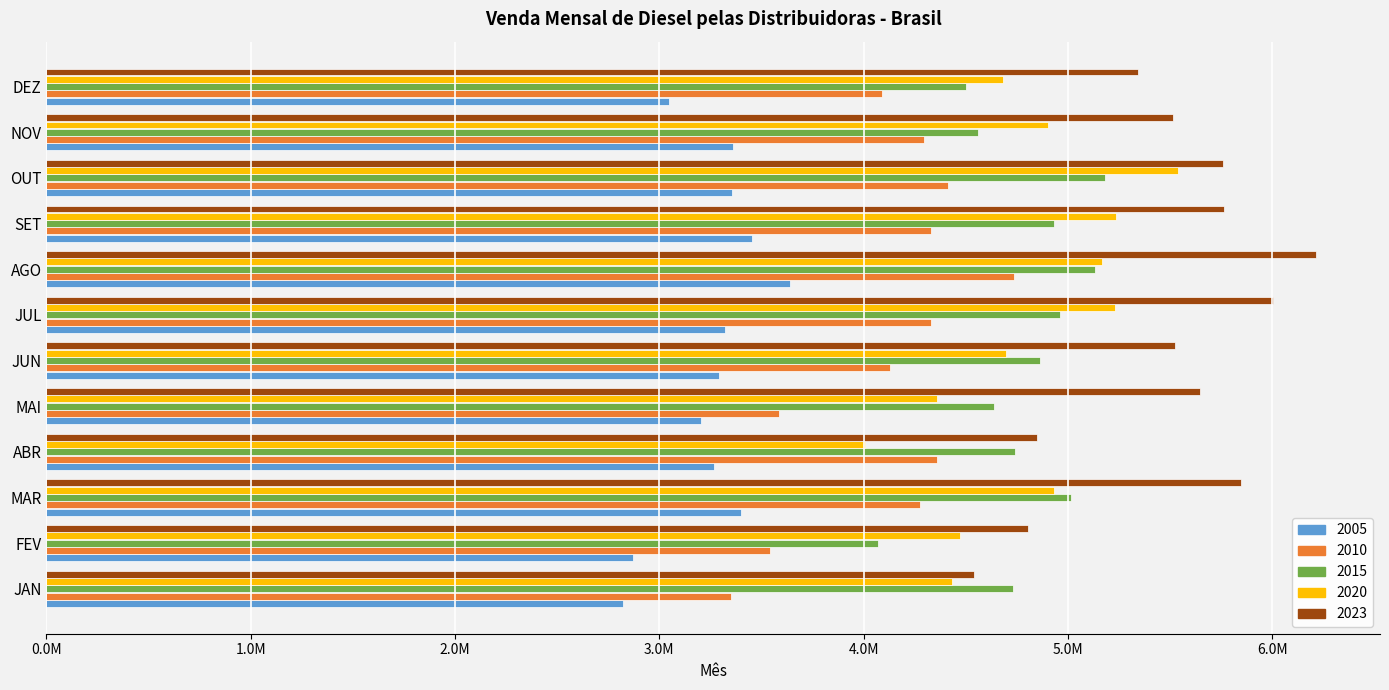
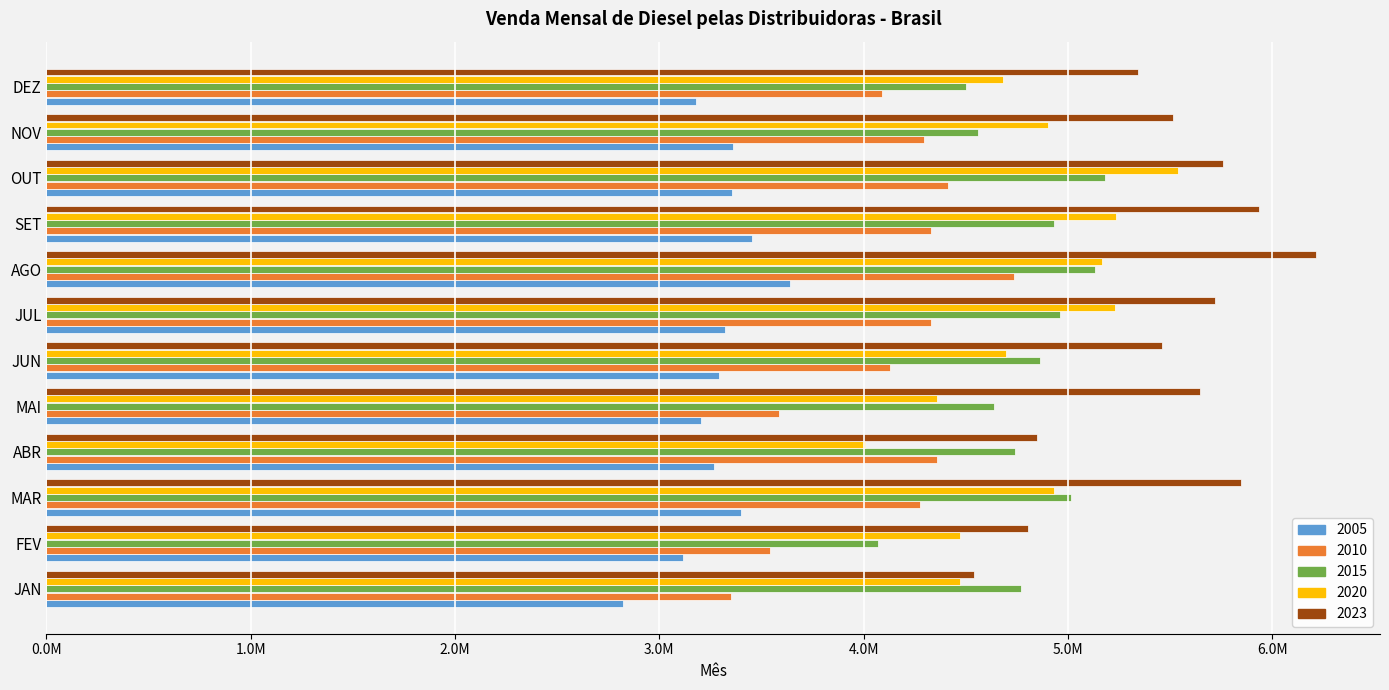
2005, DEZ: 3050000 -> 3180000
2023, SET: 5760000 -> 5940000
2023, JUL: 6010000 -> 5720000
2023, JUN: 5530000 -> 5460000
2005, FEV: 2870000 -> 3120000
2020, JAN: 4430000 -> 4470000
2015, JAN: 4730000 -> 4770000
